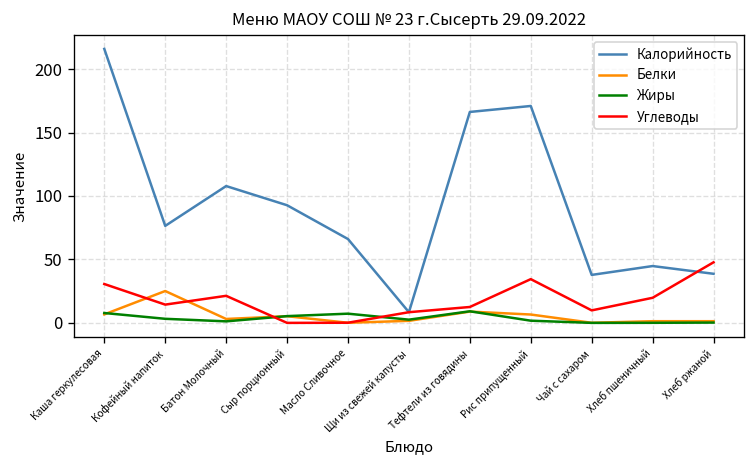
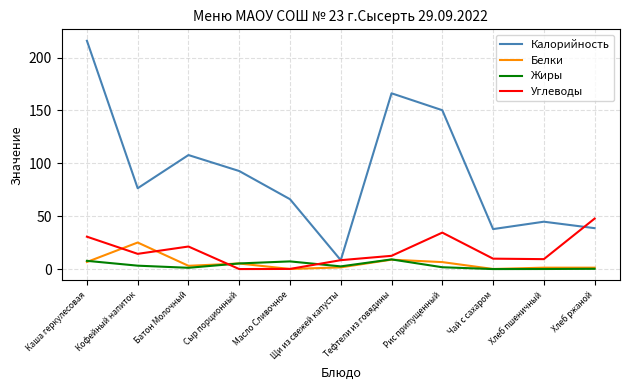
Калорийность, Рис припущенный: 171 -> 150
Углеводы, Хлеб пшеничный: 20 -> 9
